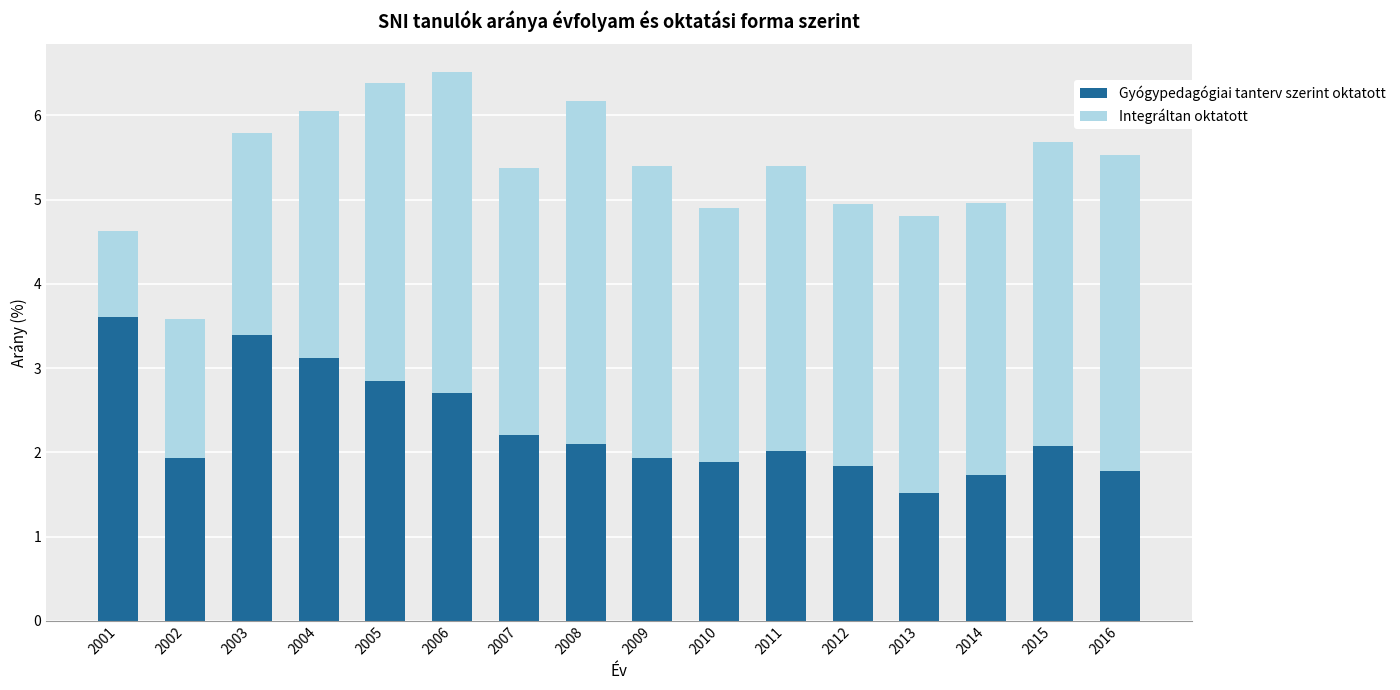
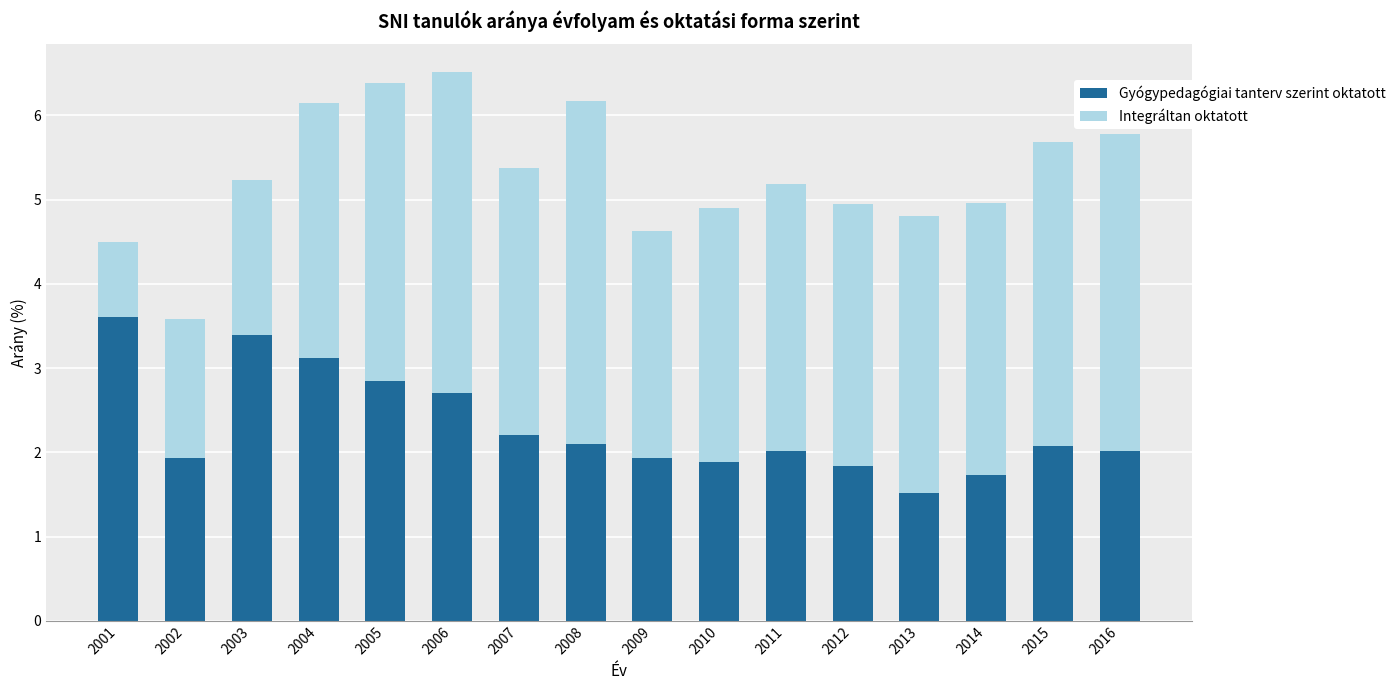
Integráltan oktatott, 2001: 1.0 -> 0.9
Integráltan oktatott, 2003: 2.4 -> 1.8
Integráltan oktatott, 2004: 2.9 -> 3.0
Integráltan oktatott, 2009: 3.5 -> 2.7
Integráltan oktatott, 2011: 3.4 -> 3.2
Gyógypedagógiai tanterv szerint oktatott, 2016: 1.8 -> 2.0
